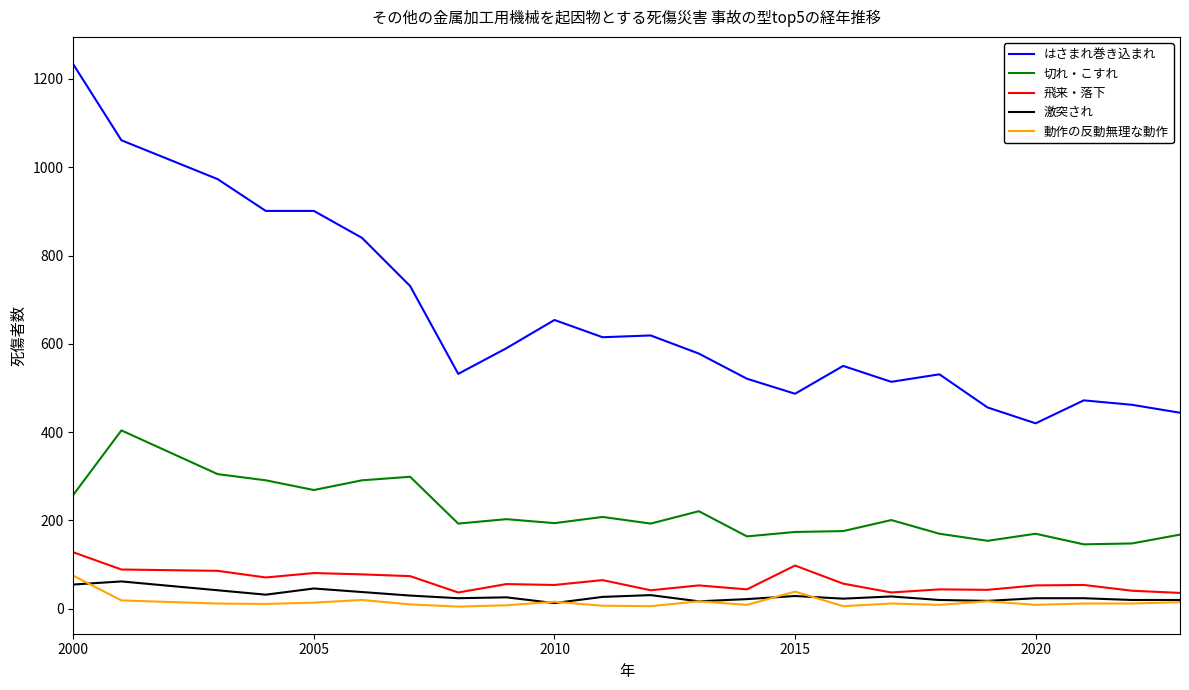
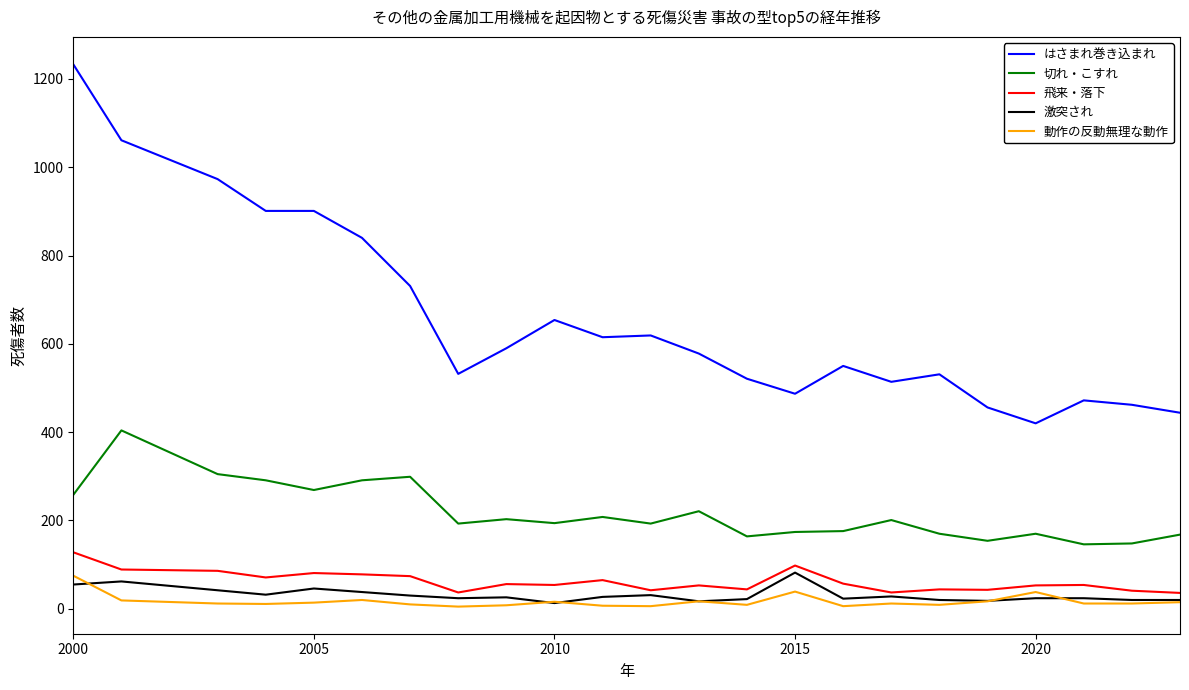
激突され, 2015: 30 -> 80
動作の反動無理な動作, 2020: 10 -> 40
